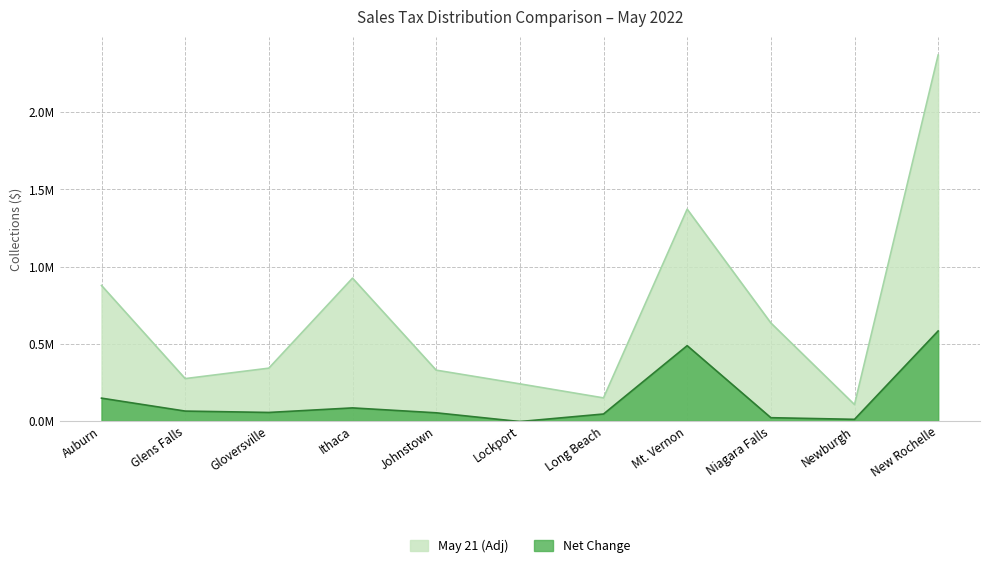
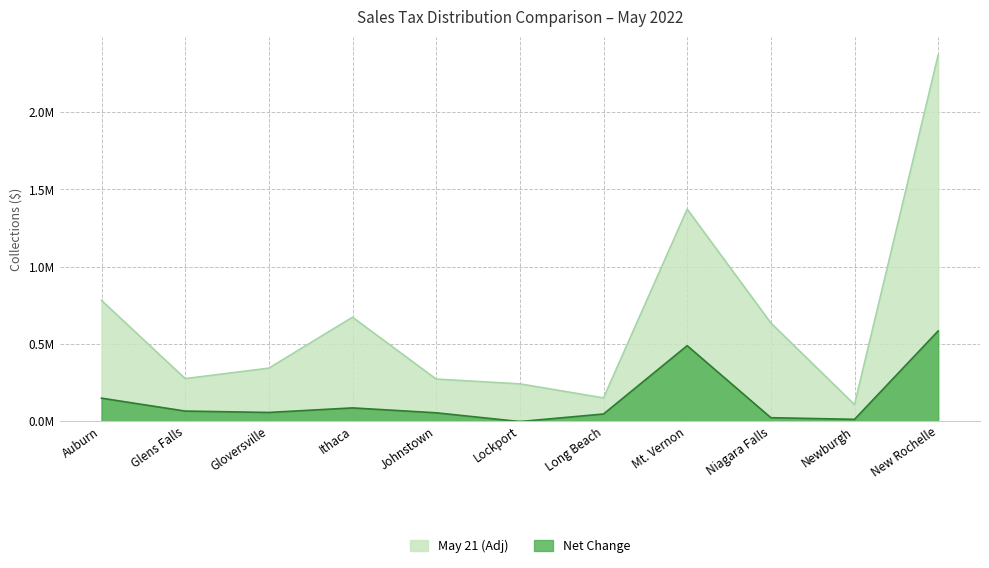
May 21 (Adj), Auburn: 880000 -> 780000
May 21 (Adj), Ithaca: 920000 -> 670000
May 21 (Adj), Johnstown: 330000 -> 270000
